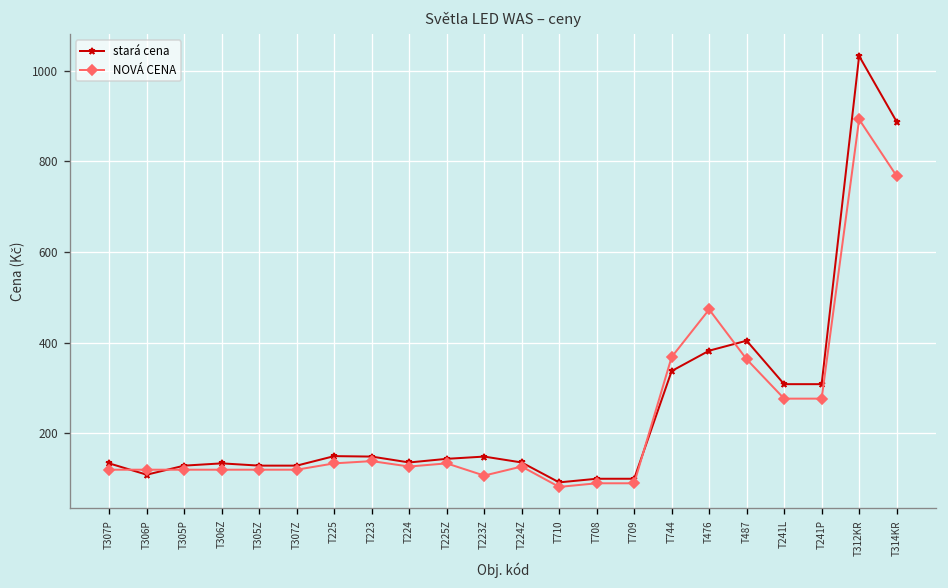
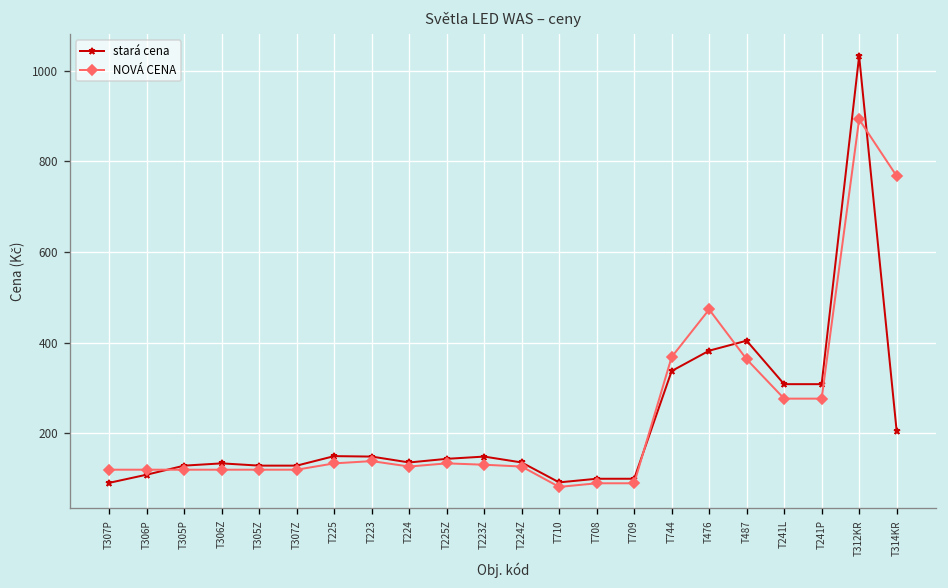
stará cena, T307P: 130 -> 90
NOVÁ CENA, T223Z: 110 -> 130
stará cena, T314KR: 890 -> 210
